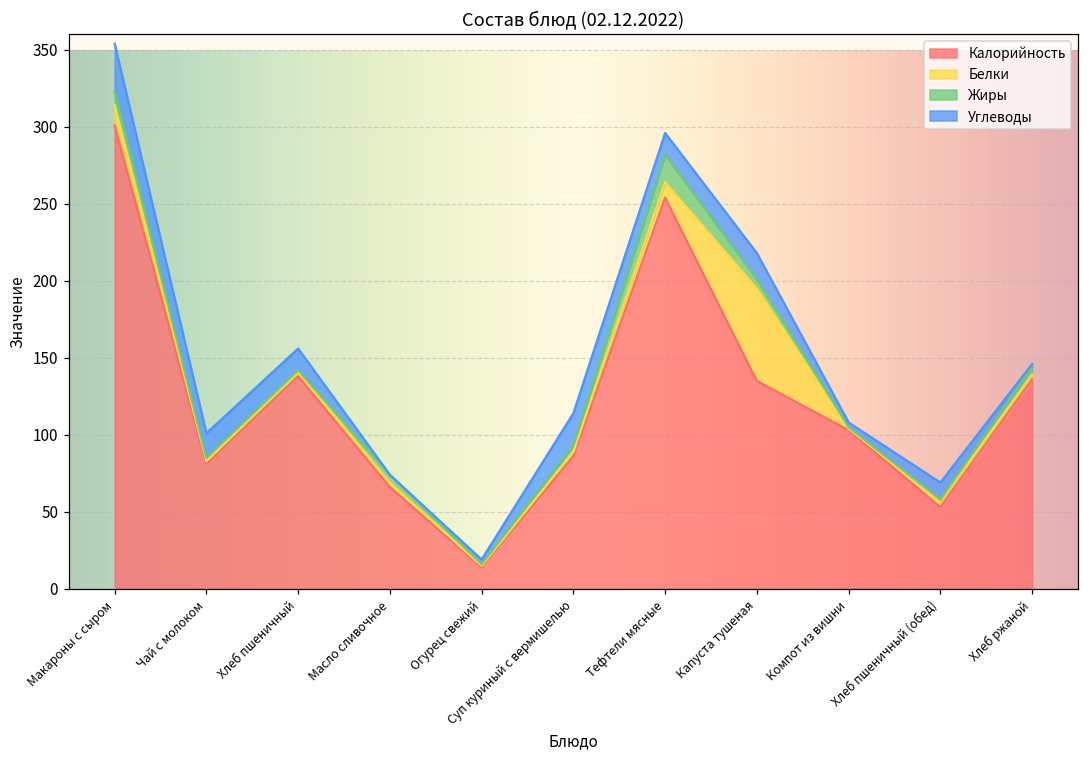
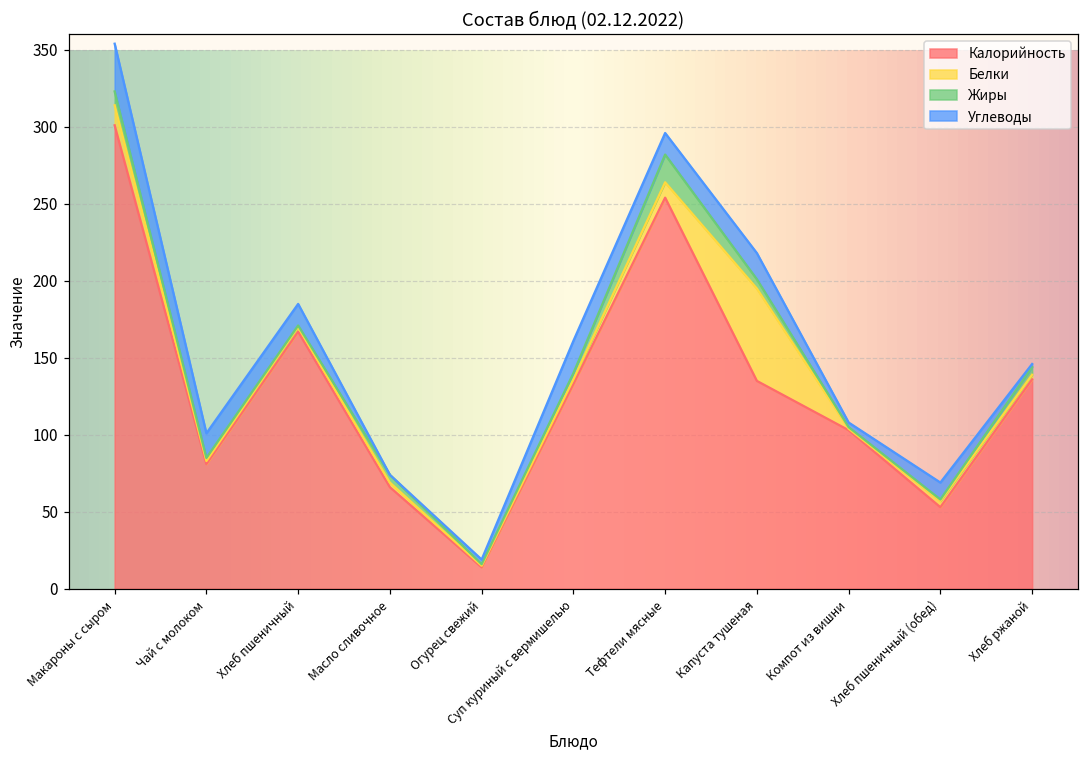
Калорийность, Хлеб пшеничный: 138 -> 167
Калорийность, Суп куриный с вермишелью: 86 -> 133
